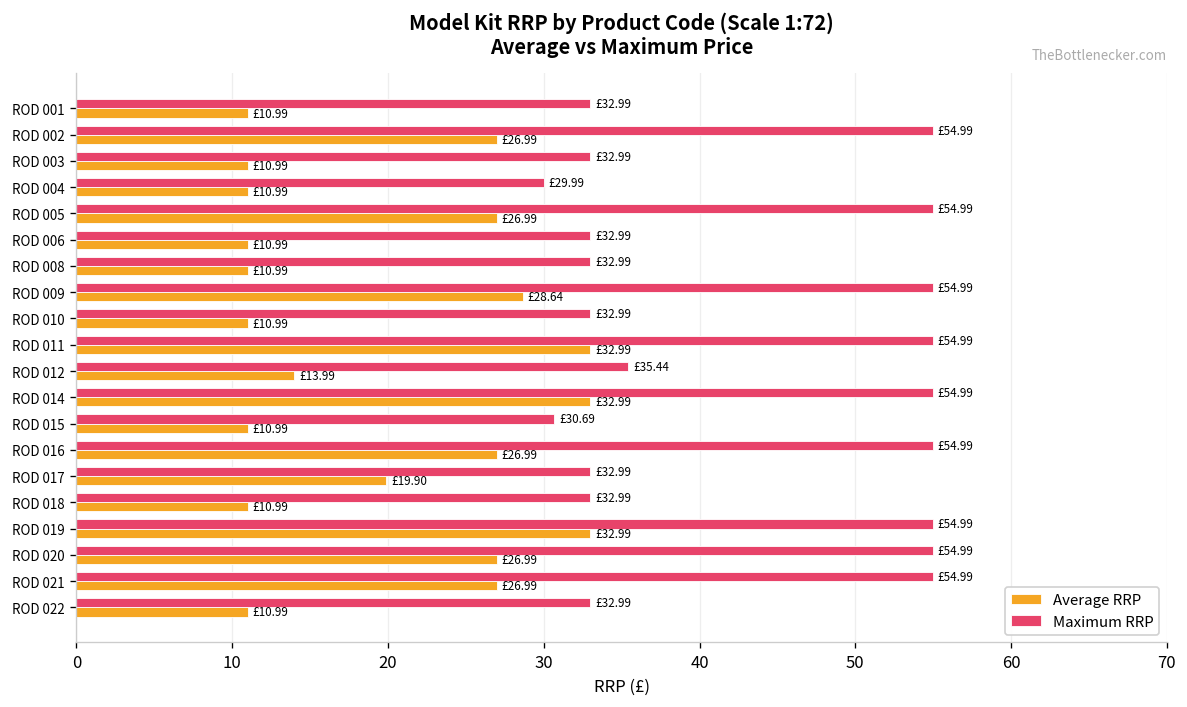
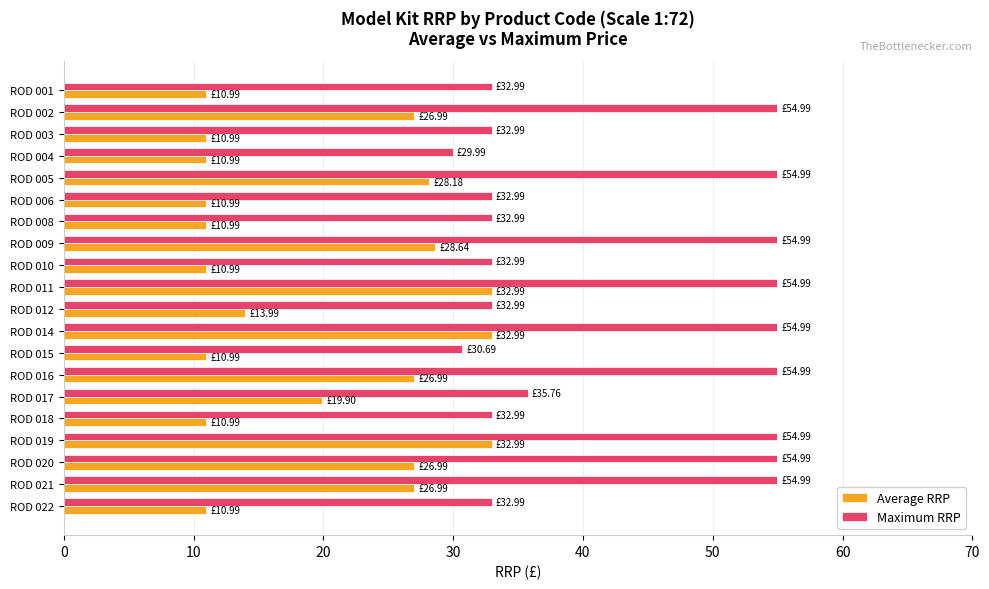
Average RRP, ROD 005: £26.99 -> £28.18
Maximum RRP, ROD 012: £35.44 -> £32.99
Maximum RRP, ROD 017: £32.99 -> £35.76
